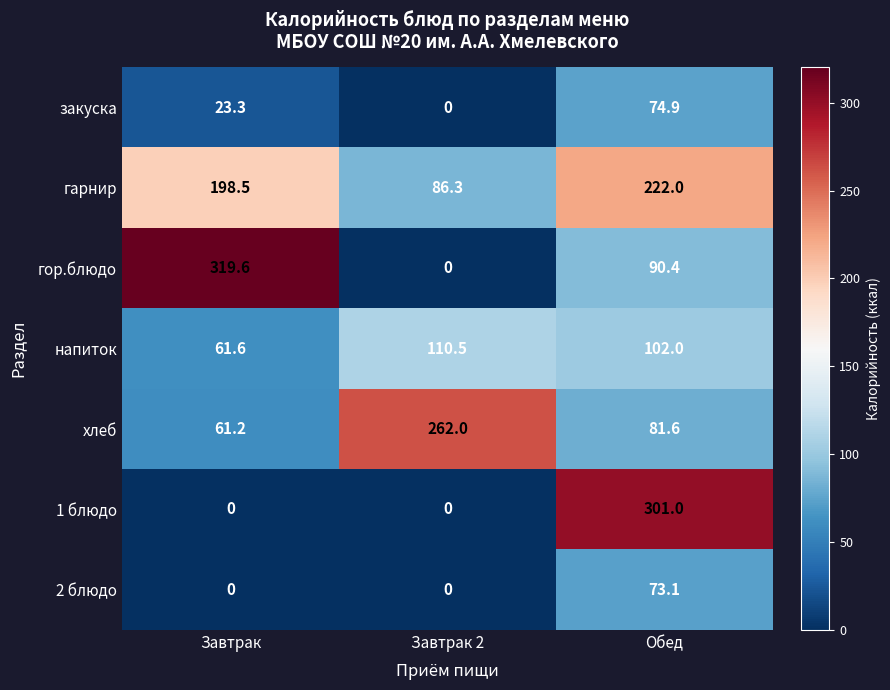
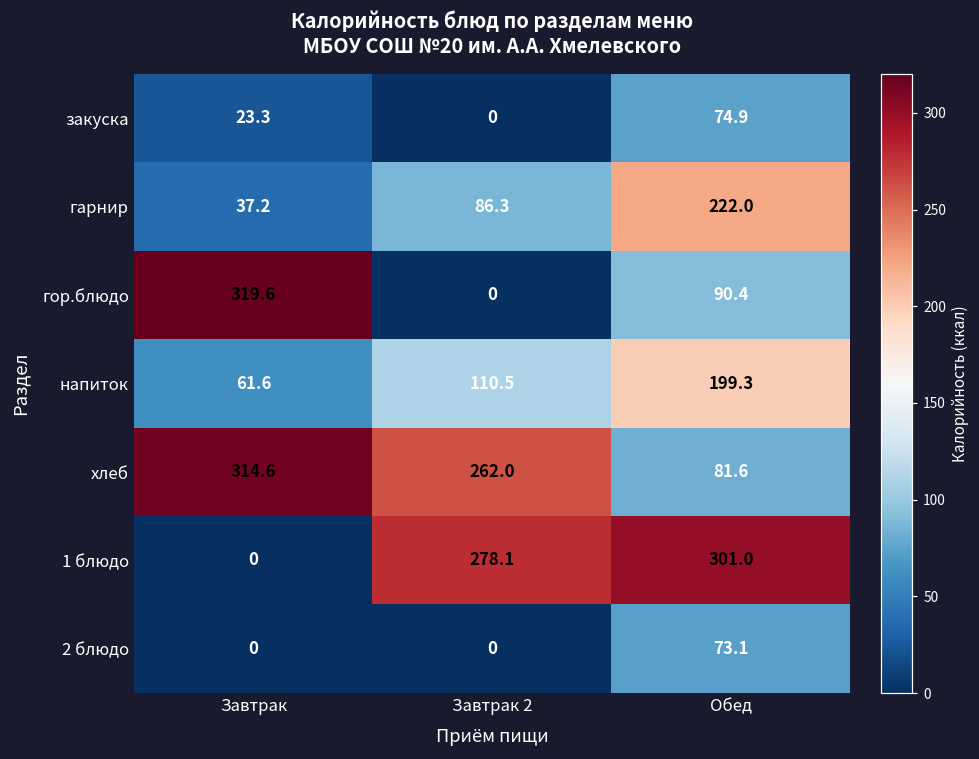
гарнир, Завтрак: 198.5 -> 37.2
напиток, Обед: 102.0 -> 199.3
хлеб, Завтрак: 61.2 -> 314.6
1 блюдо, Завтрак 2: 0 -> 278.1
